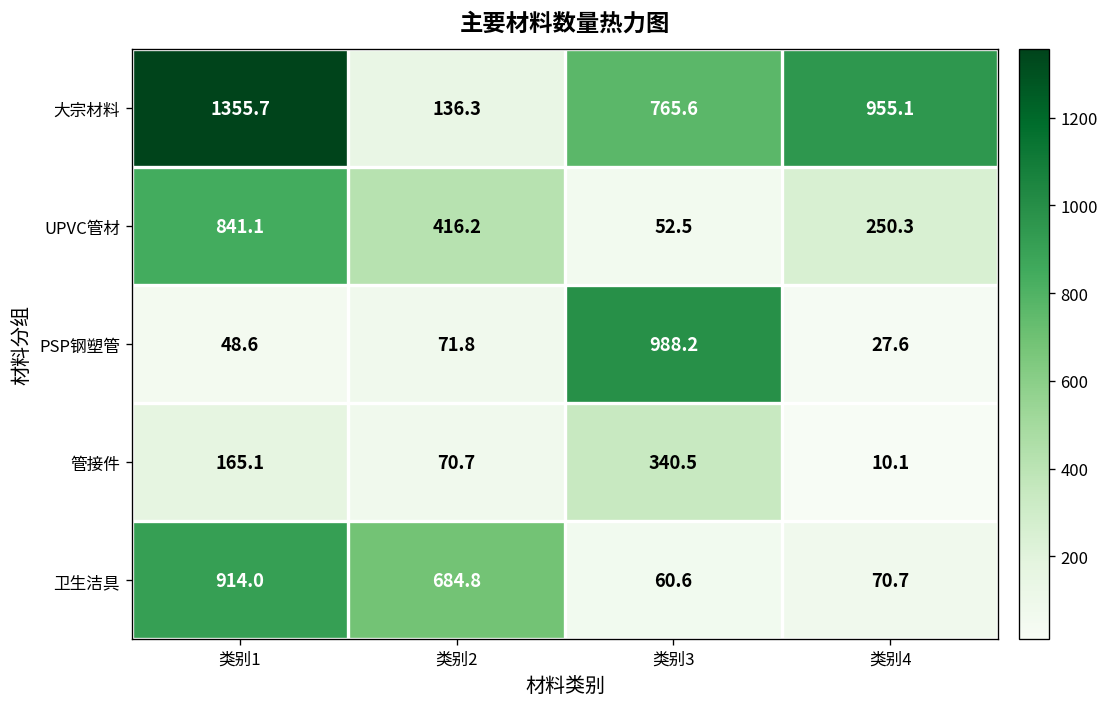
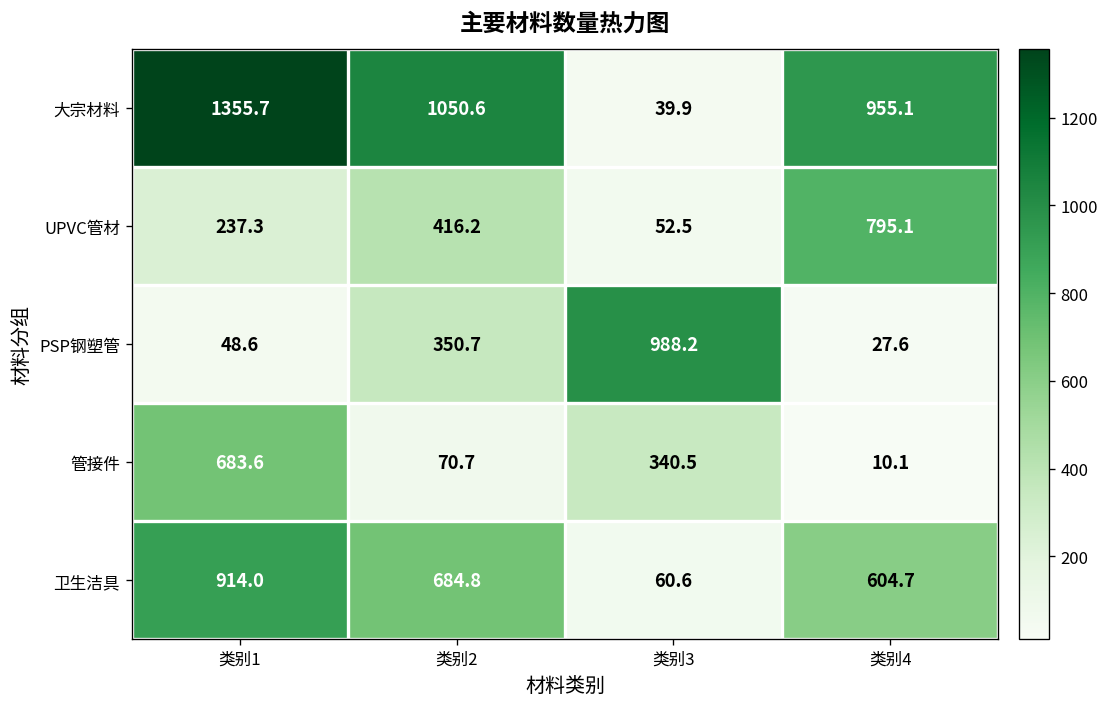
大宗材料, 类别2: 136.3 -> 1050.6
大宗材料, 类别3: 765.6 -> 39.9
UPVC管材, 类别1: 841.1 -> 237.3
UPVC管材, 类别4: 250.3 -> 795.1
PSP钢塑管, 类别2: 71.8 -> 350.7
管接件, 类别1: 165.1 -> 683.6
卫生洁具, 类别4: 70.7 -> 604.7
